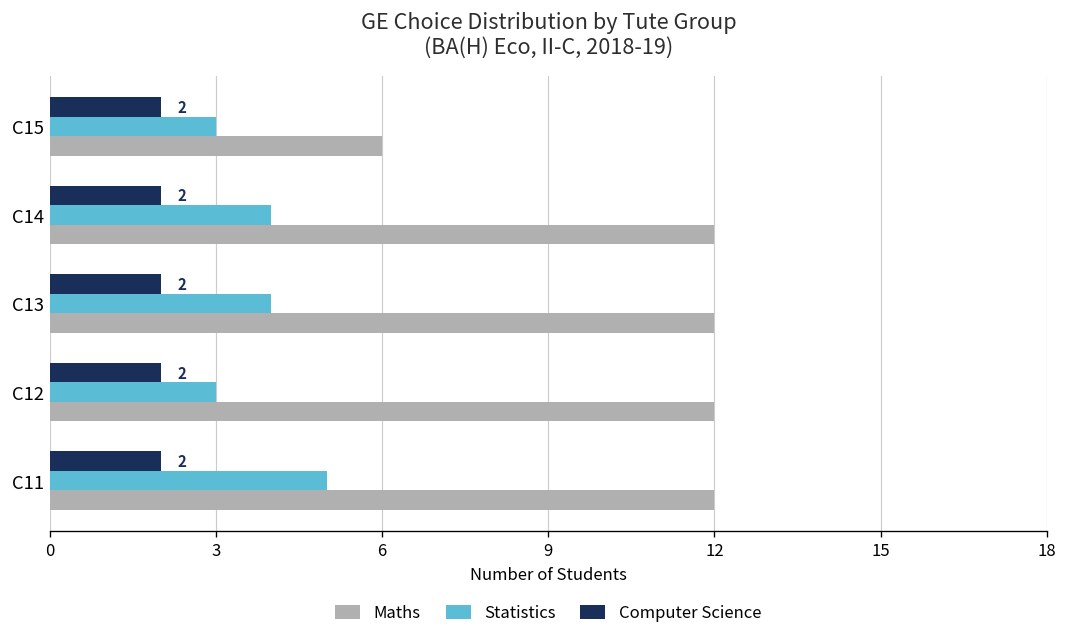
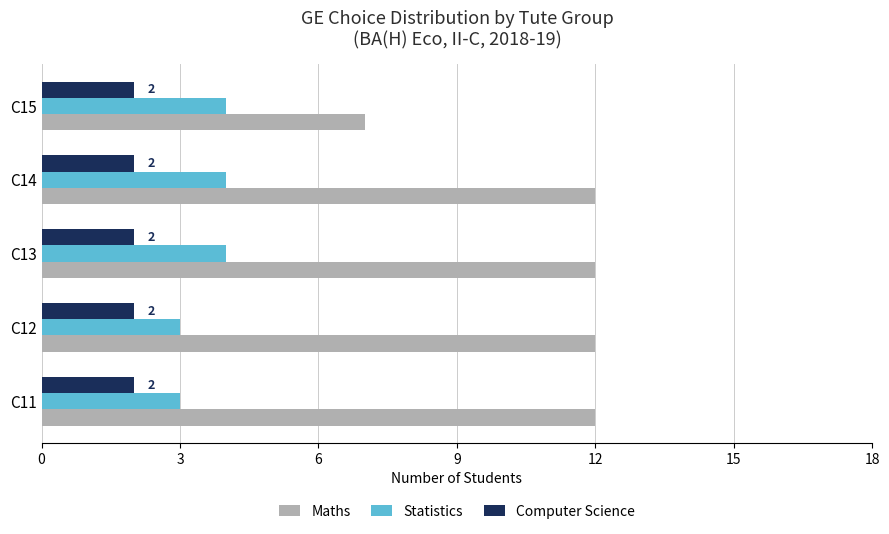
Statistics, C15: 3 -> 4
Maths, C15: 6 -> 7
Statistics, C11: 5 -> 3
